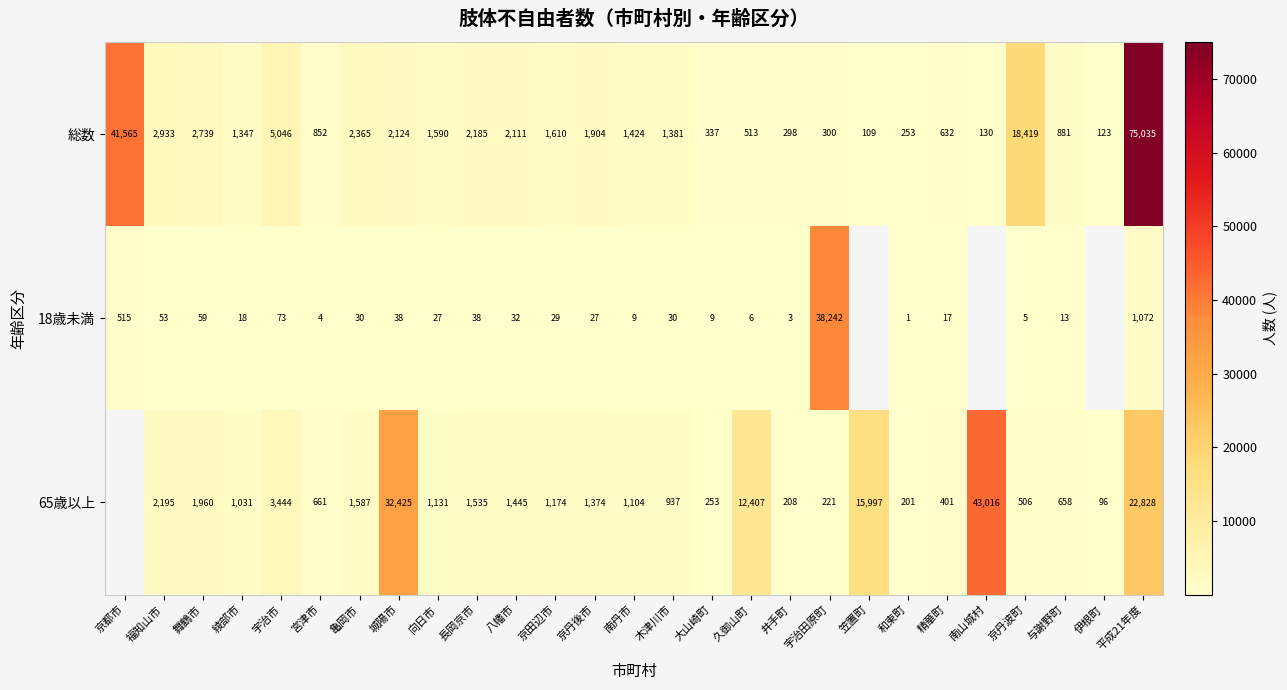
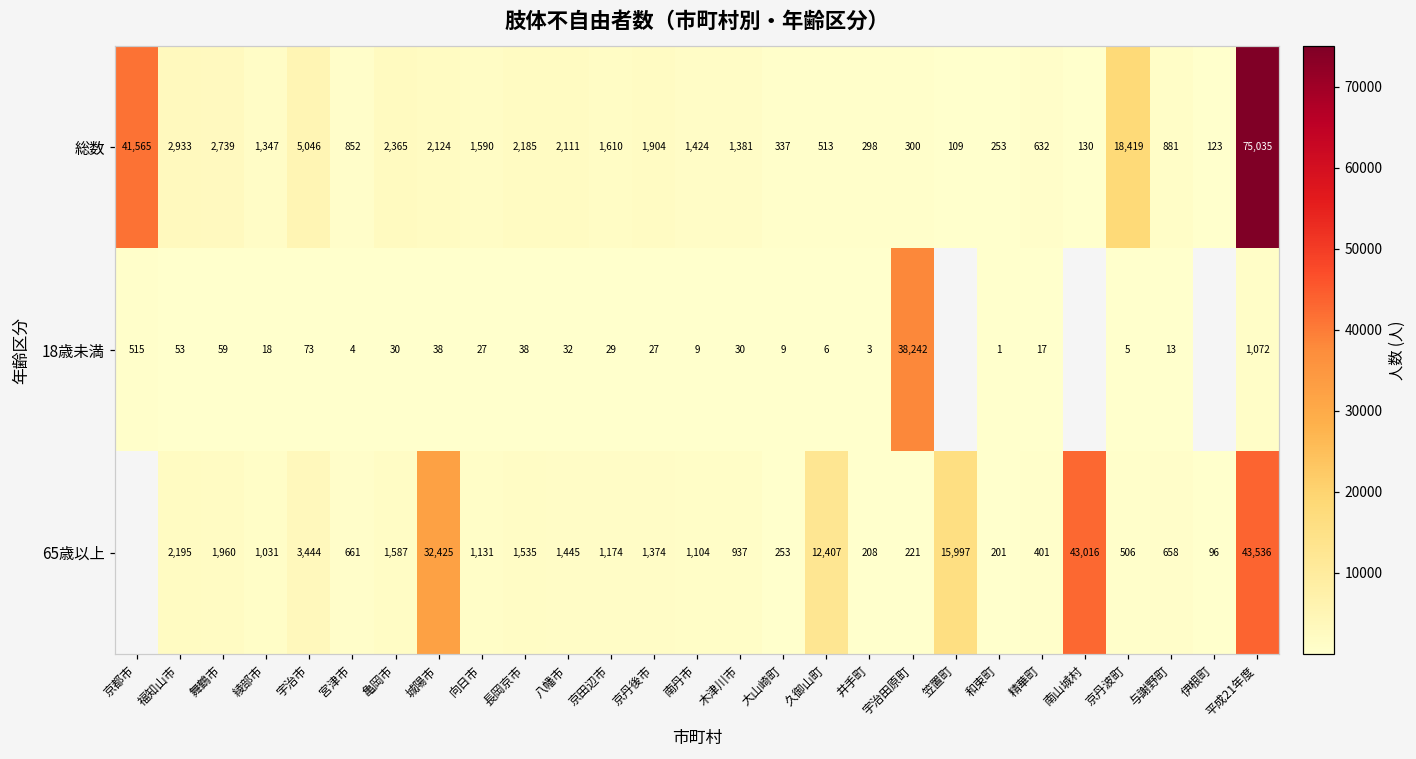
65歳以上, 平成21年度: 22,828 -> 43,536
